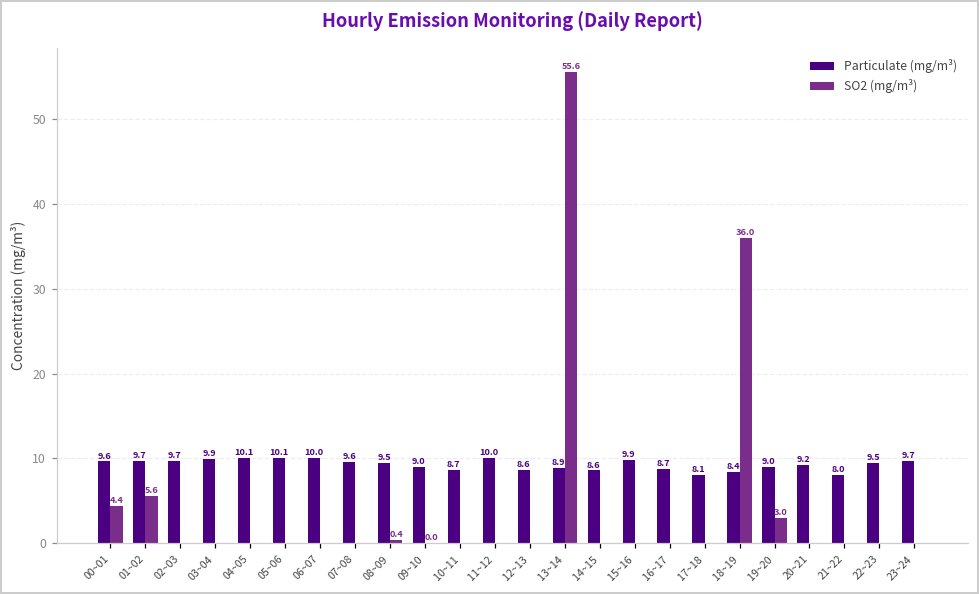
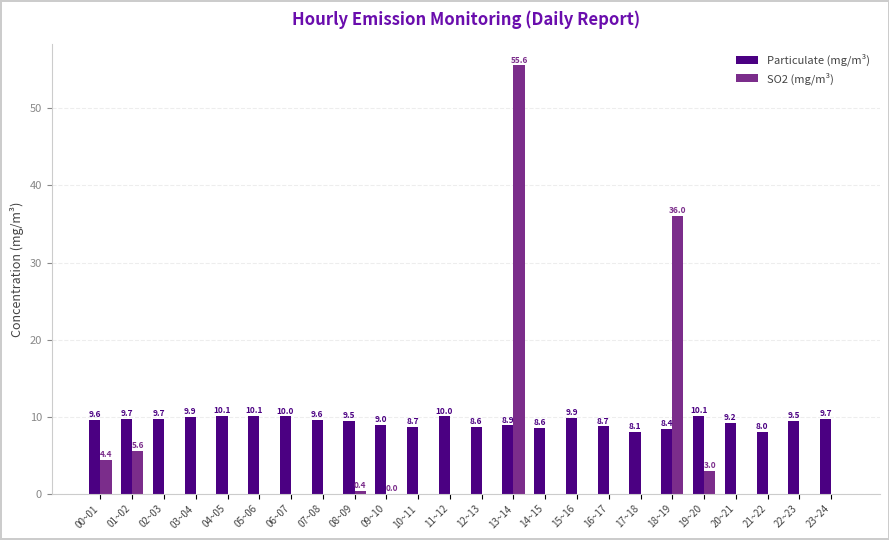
Particulate (mg/m³), 19~20: 9.0 -> 10.1
